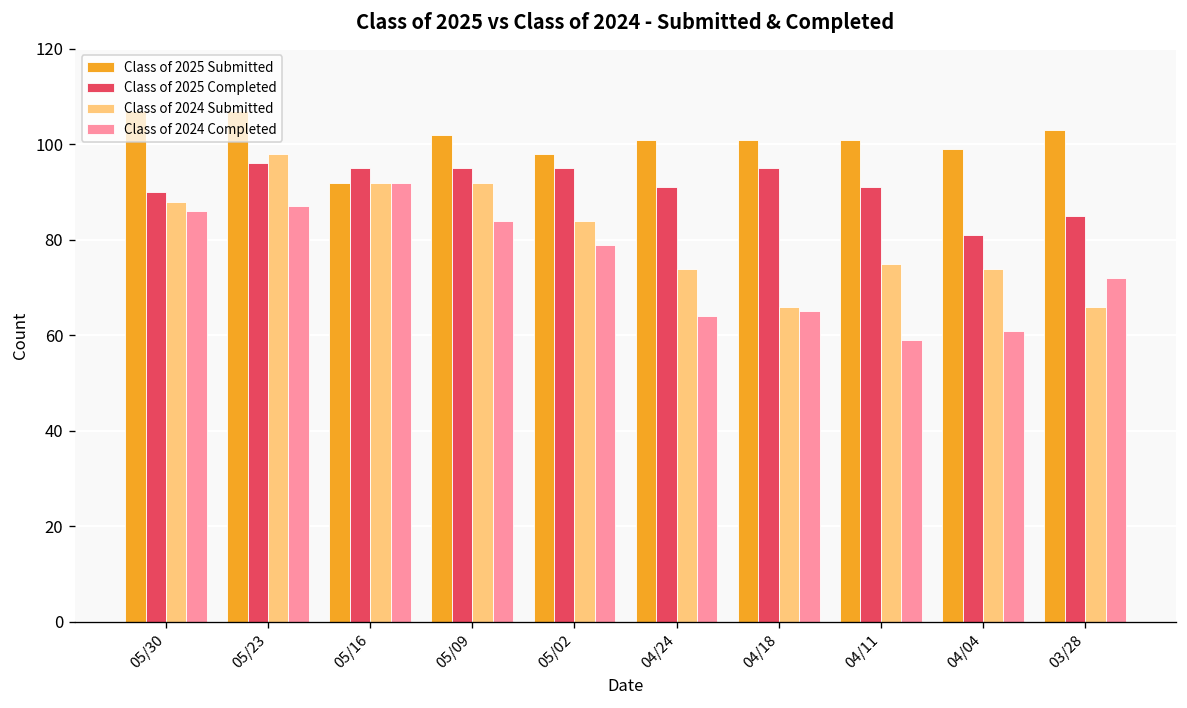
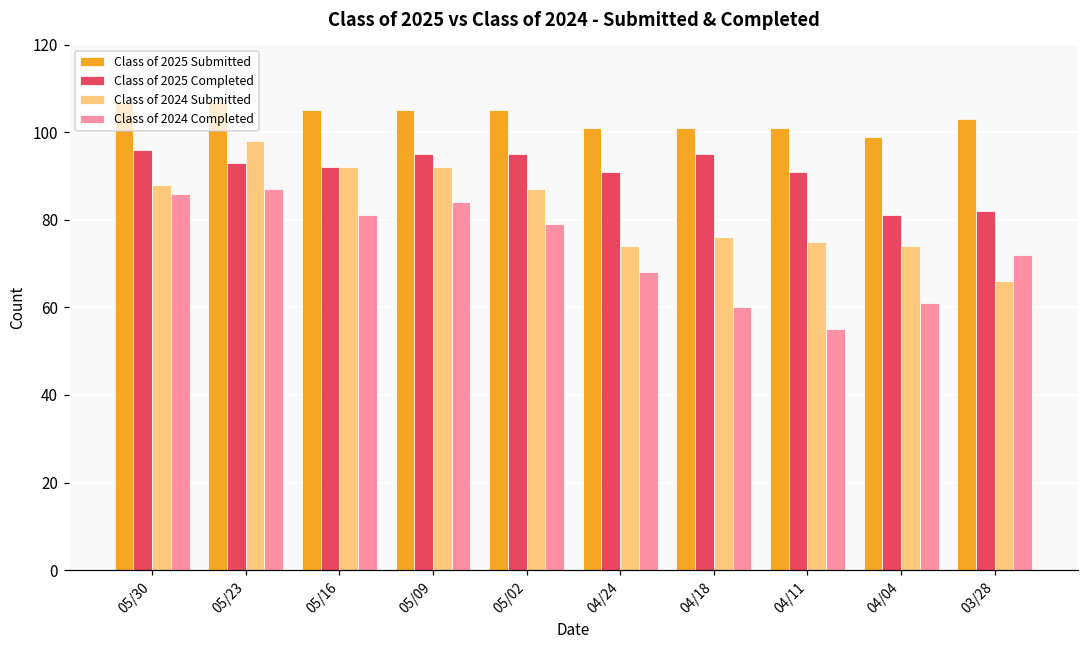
Class of 2025 Completed, 05/30: 90 -> 96
Class of 2025 Completed, 05/23: 96 -> 93
Class of 2025 Submitted, 05/16: 92 -> 105
Class of 2025 Completed, 05/16: 95 -> 92
Class of 2024 Completed, 05/16: 92 -> 81
Class of 2025 Submitted, 05/09: 102 -> 105
Class of 2025 Submitted, 05/02: 98 -> 105
Class of 2024 Submitted, 05/02: 84 -> 87
Class of 2024 Completed, 04/24: 64 -> 68
Class of 2024 Submitted, 04/18: 66 -> 76
Class of 2024 Completed, 04/18: 65 -> 60
Class of 2024 Completed, 04/11: 59 -> 55
Class of 2025 Completed, 03/28: 85 -> 82
